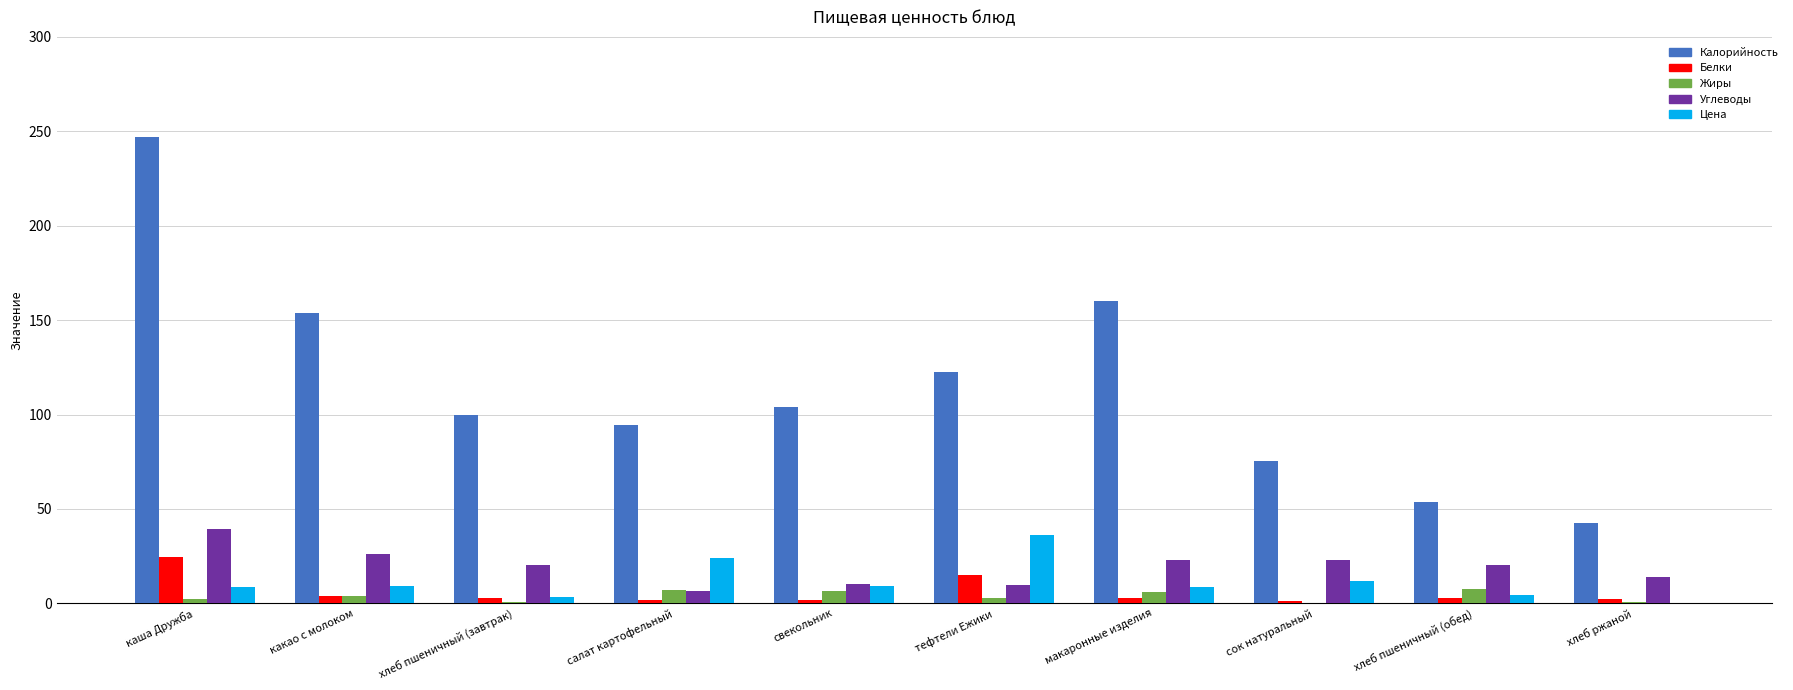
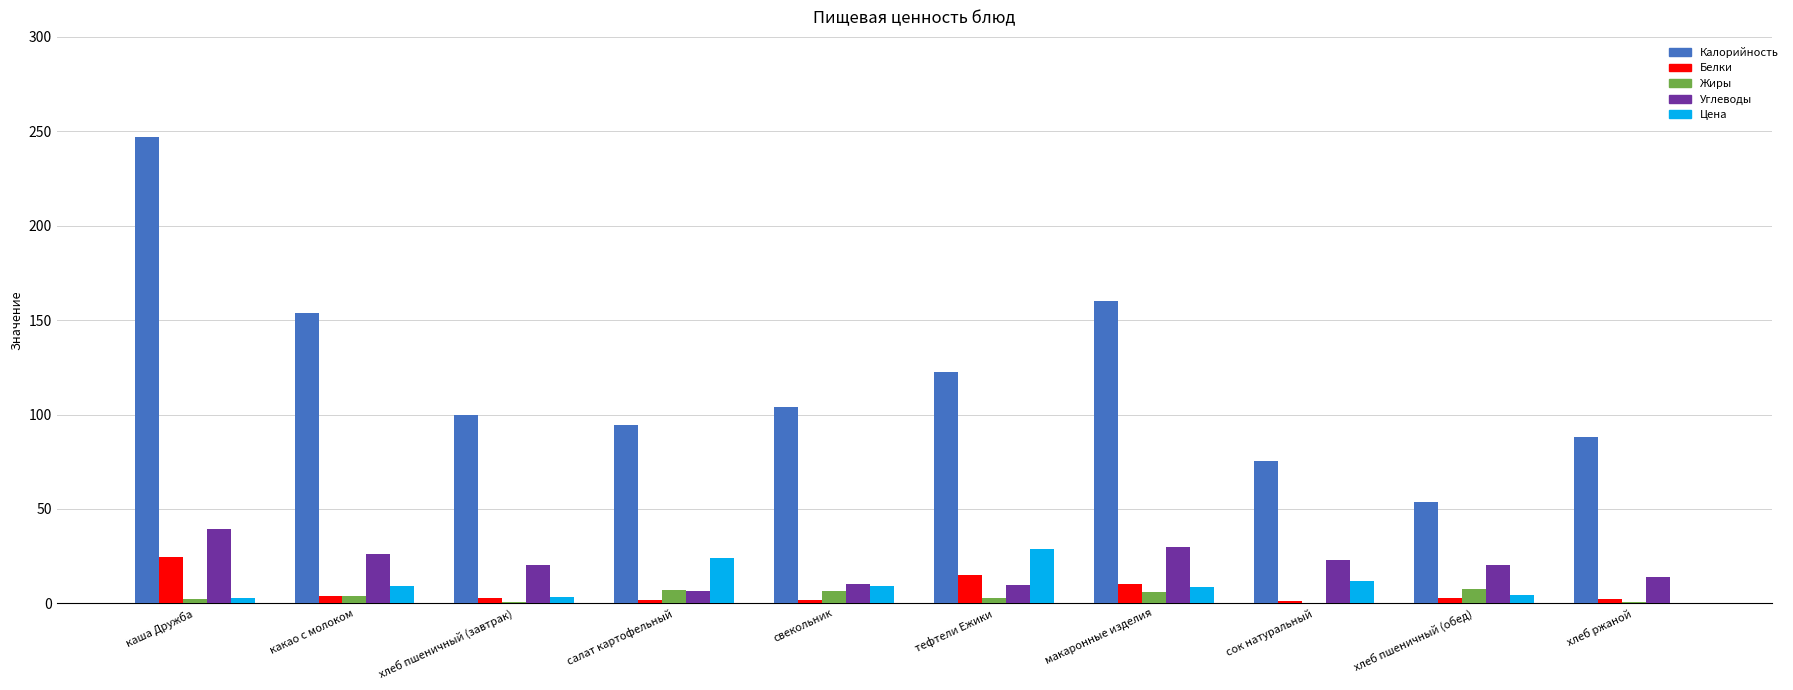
Цена, каша Дружба: 9 -> 3
Цена, тефтели Ежики: 36 -> 29
Белки, макаронные изделия: 3 -> 10
Углеводы, макаронные изделия: 23 -> 30
Калорийность, хлеб ржаной: 43 -> 88
